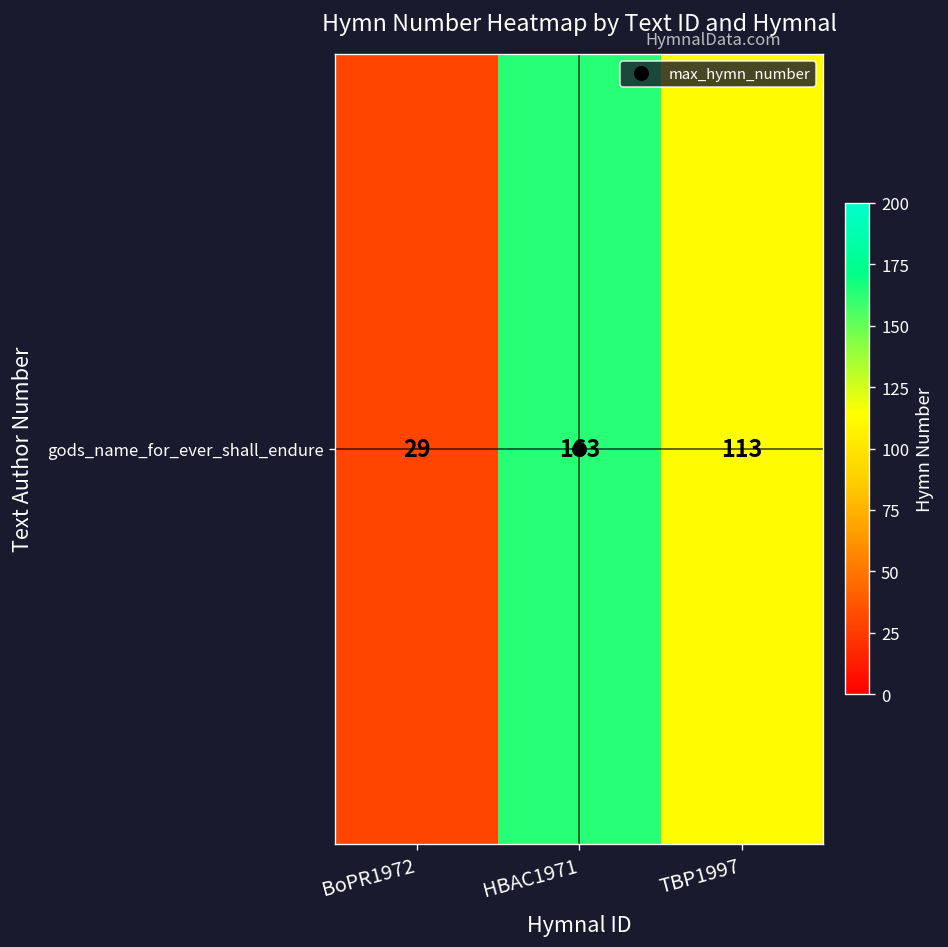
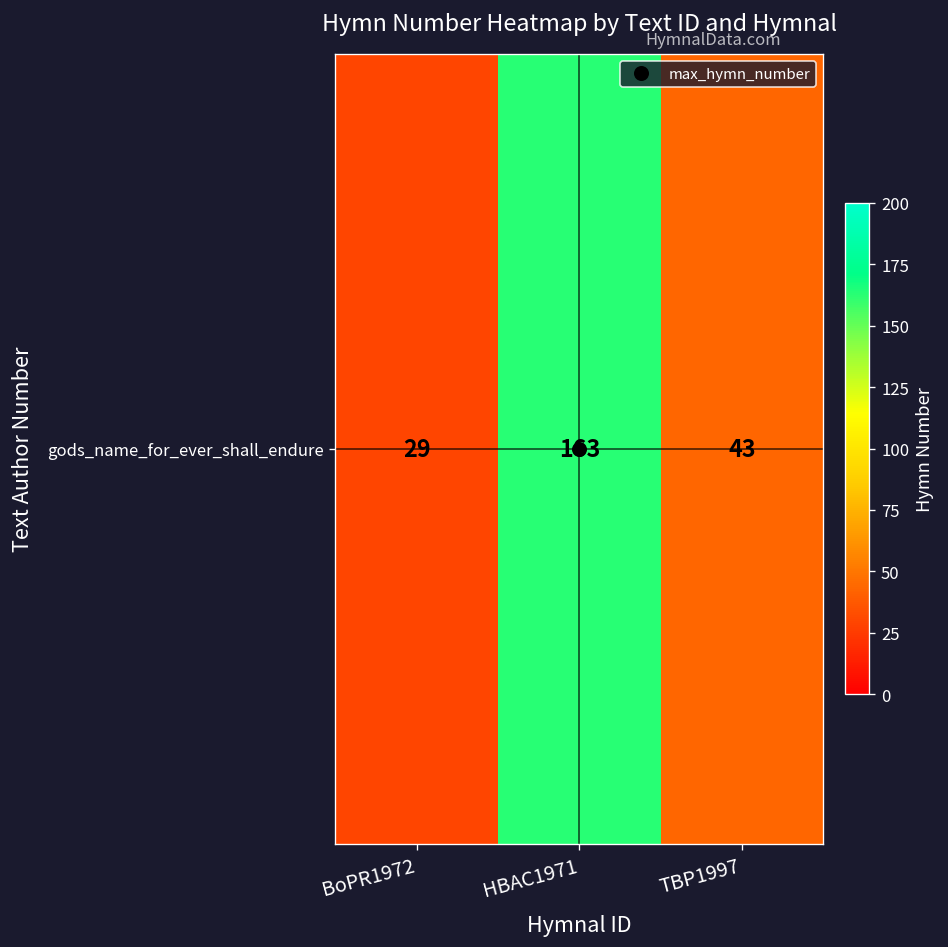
gods_name_for_ever_shall_endure, TBP1997: 113 -> 43
